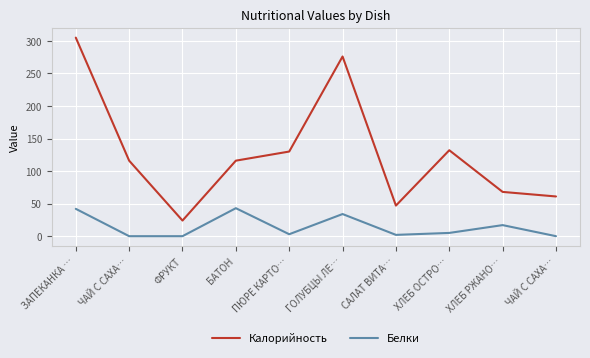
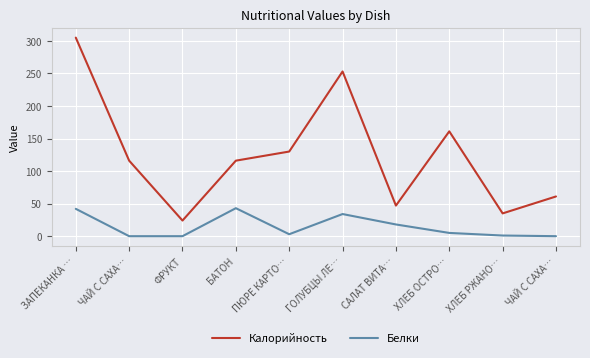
Калорийность, ГОЛУБЦЫ ЛЕ…: 280 -> 250
Белки, САЛАТ ВИТА…: 0 -> 20
Калорийность, ХЛЕБ ОСТРО…: 130 -> 160
Калорийность, ХЛЕБ РЖАНО…: 70 -> 40
Белки, ХЛЕБ РЖАНО…: 20 -> 0
